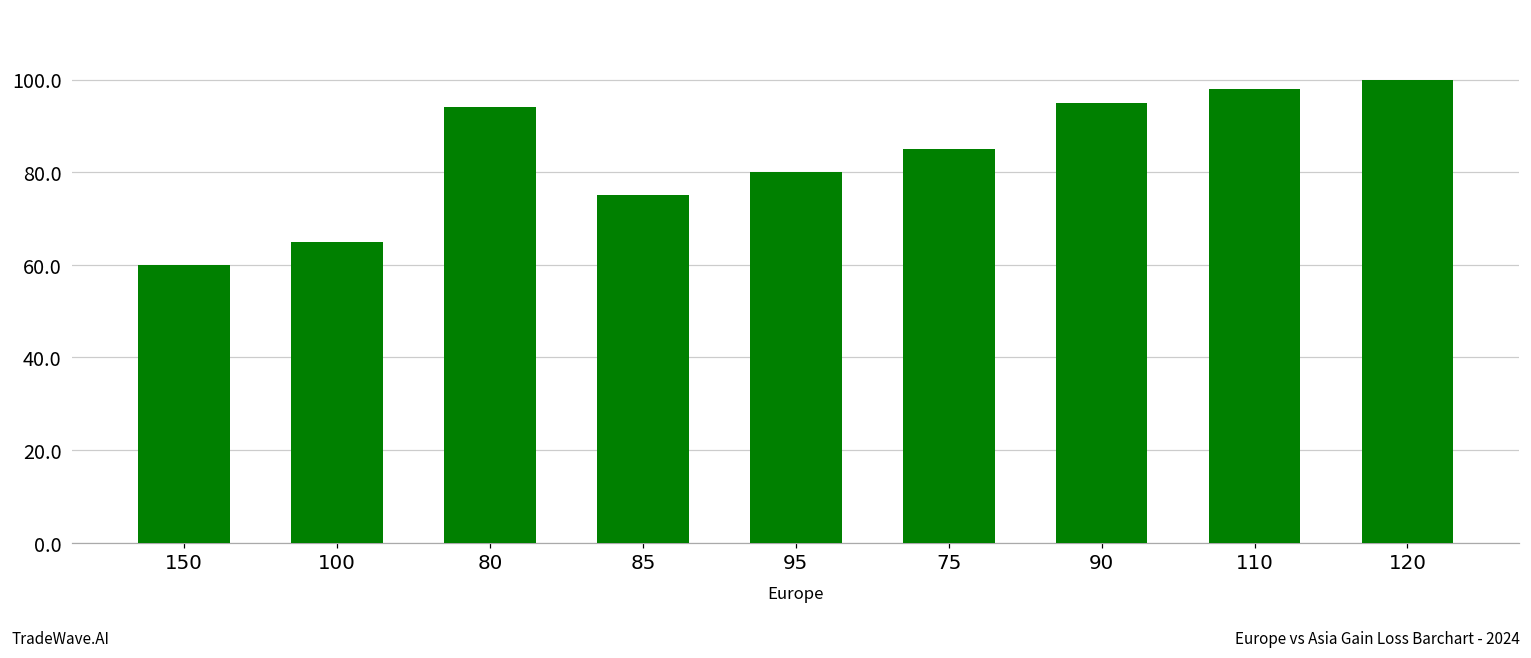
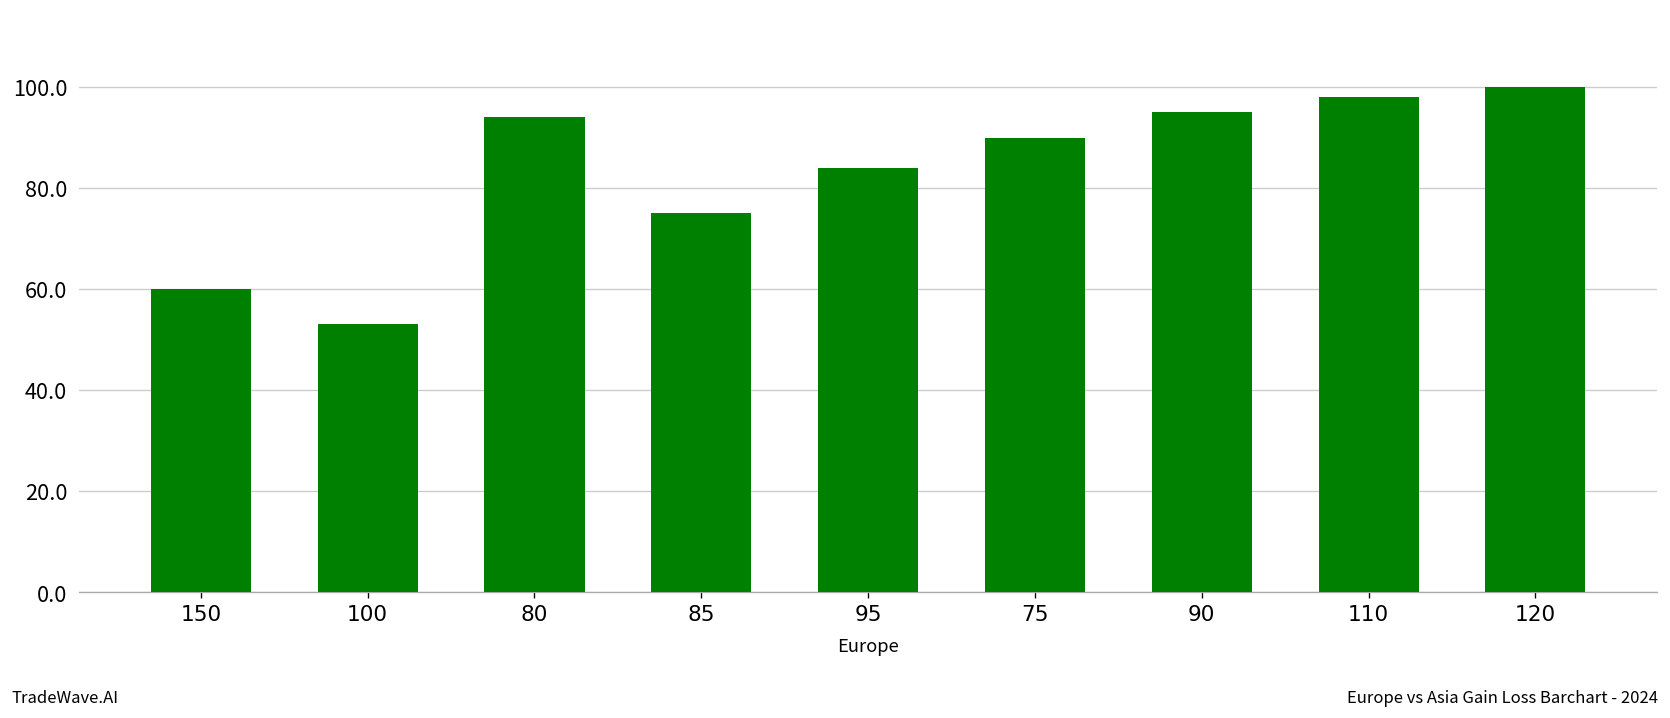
100: 65 -> 53
95: 80 -> 84
75: 85 -> 90
